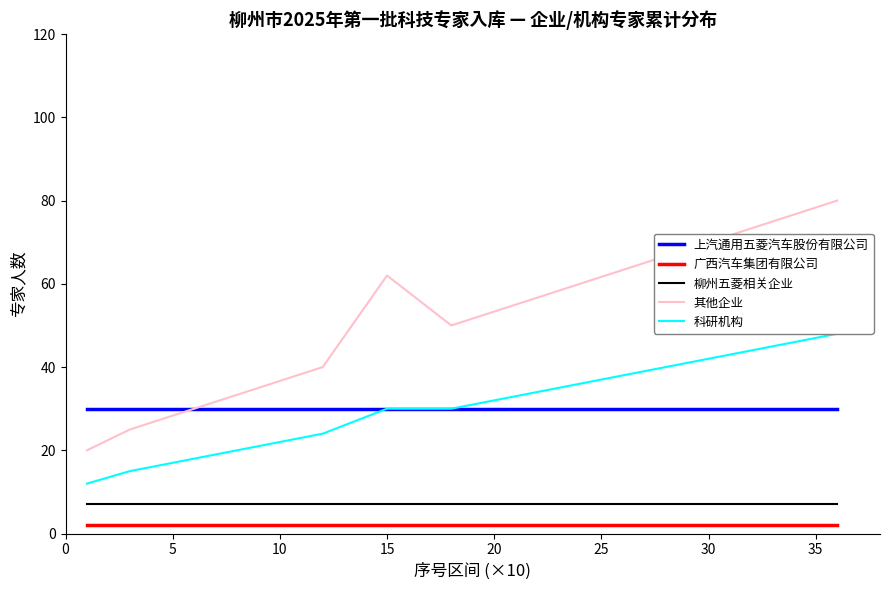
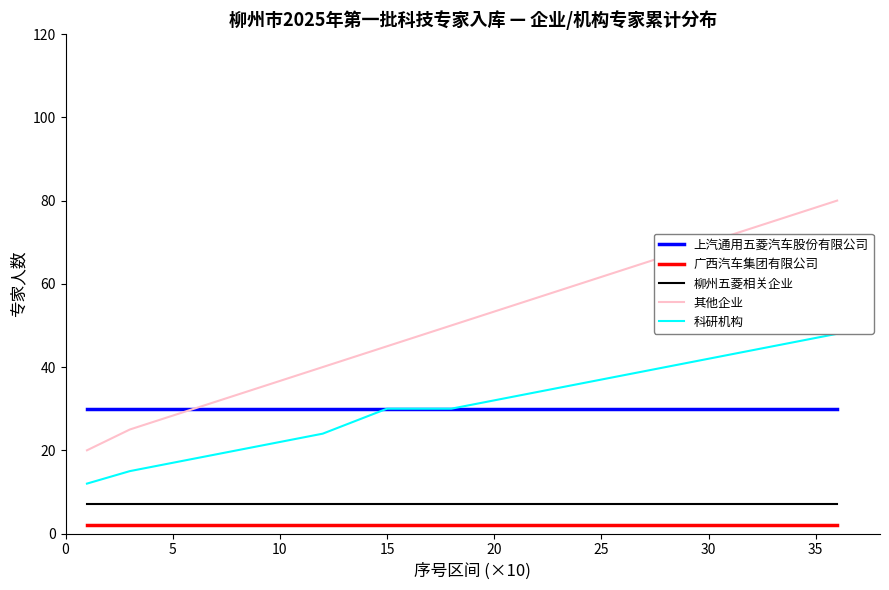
其他企业, 15: 62 -> 45
